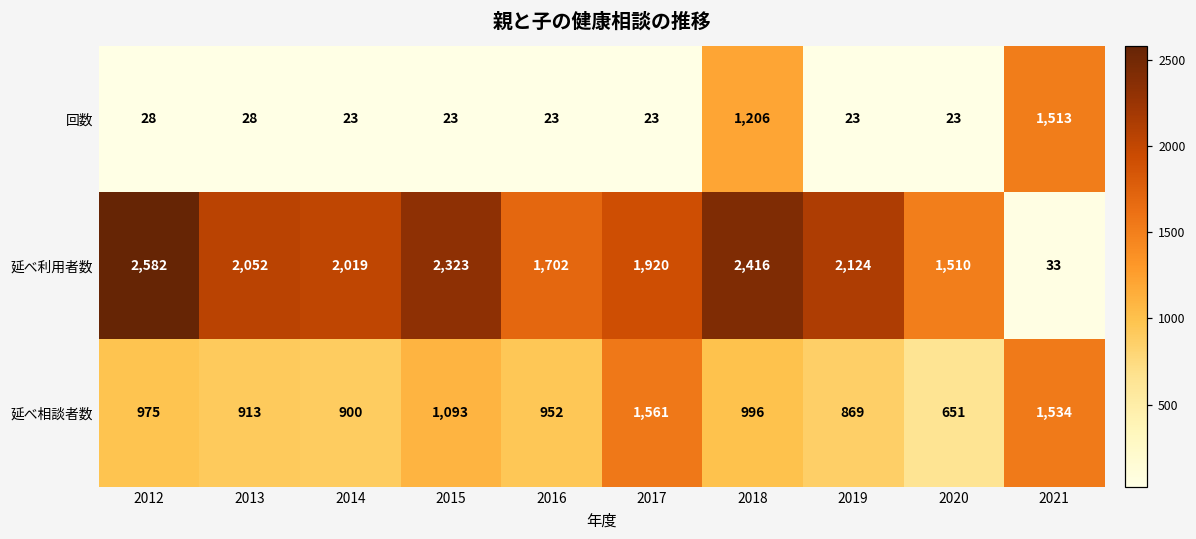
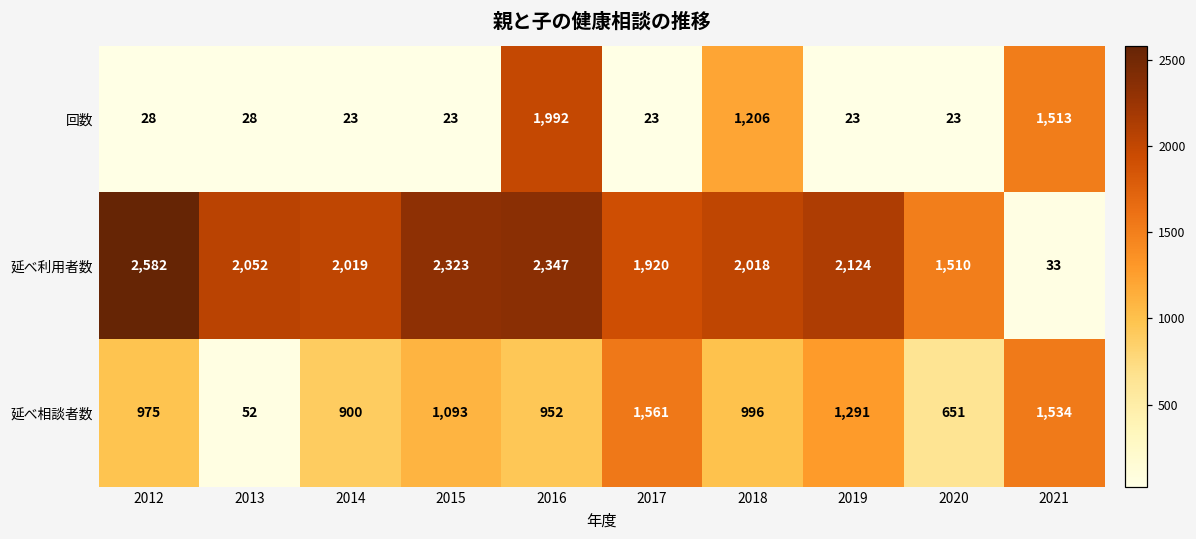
回数, 2016: 23 -> 1,992
延べ利用者数, 2016: 1,702 -> 2,347
延べ利用者数, 2018: 2,416 -> 2,018
延べ相談者数, 2013: 913 -> 52
延べ相談者数, 2019: 869 -> 1,291
